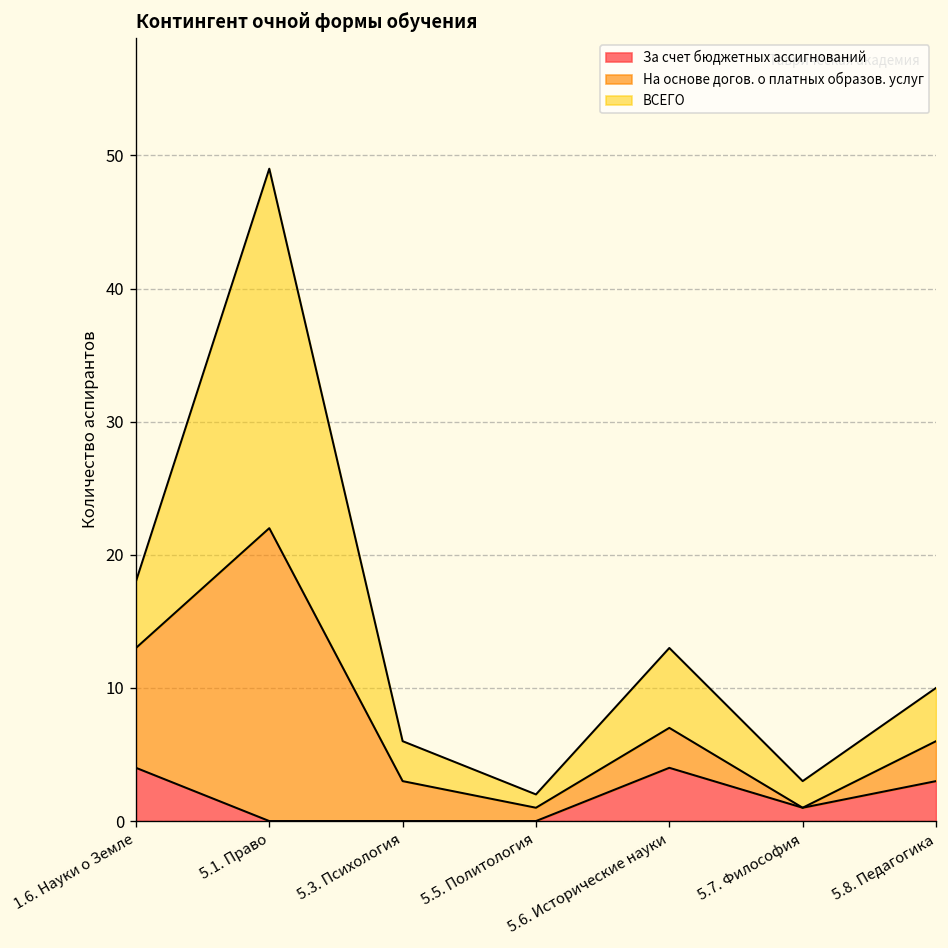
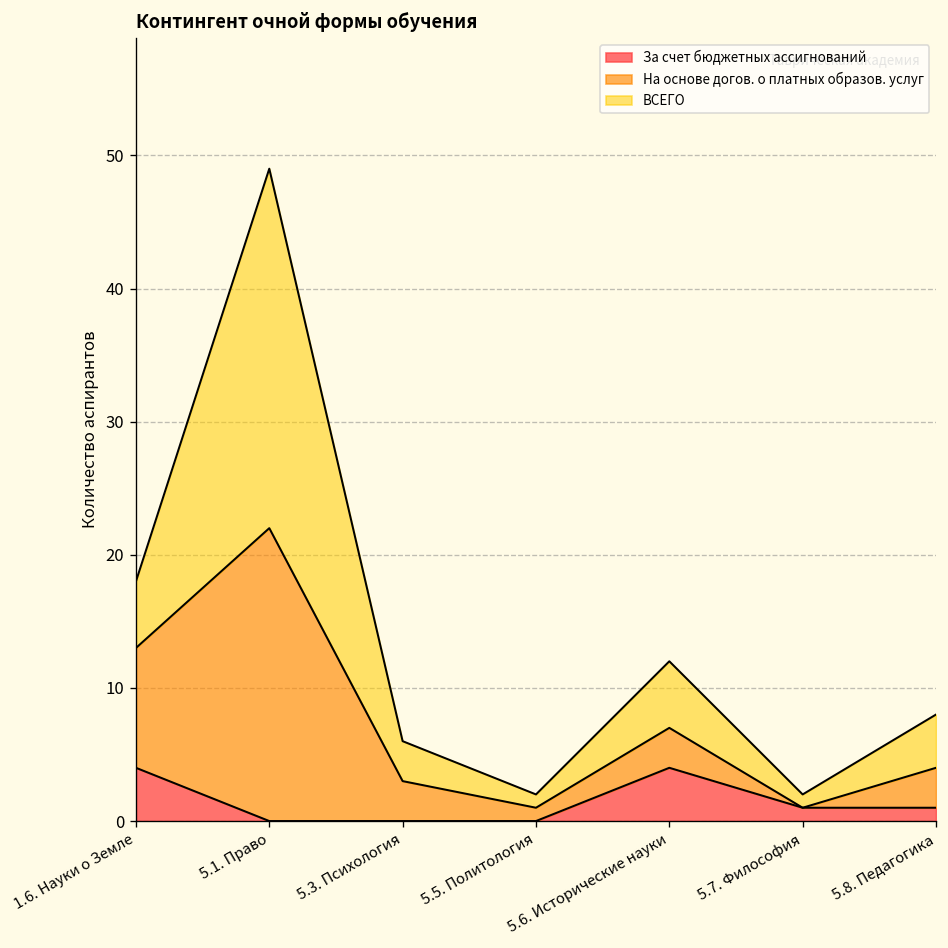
ВСЕГО, 5.6. Исторические науки: 6 -> 5
ВСЕГО, 5.7. Философия: 2 -> 1
За счет бюджетных ассигнований, 5.8. Педагогика: 3 -> 1
